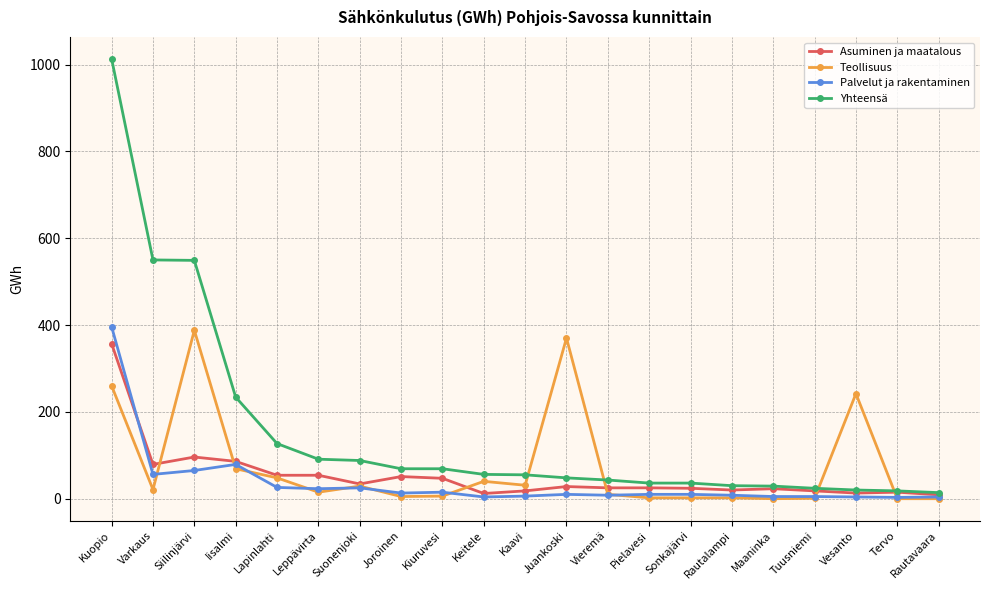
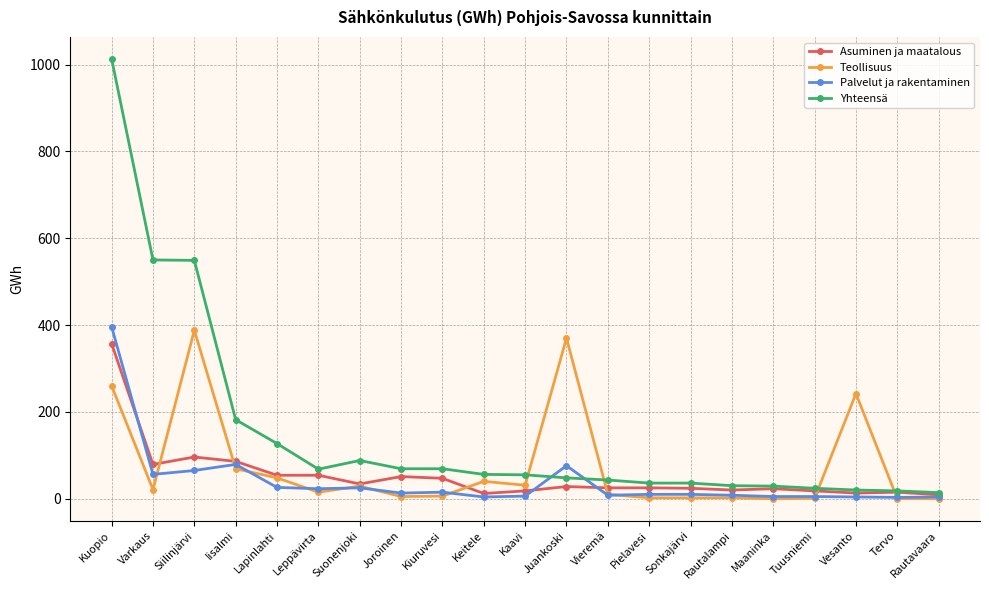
Yhteensä, Iisalmi: 230 -> 180
Yhteensä, Leppävirta: 90 -> 70
Palvelut ja rakentaminen, Juankoski: 10 -> 80
